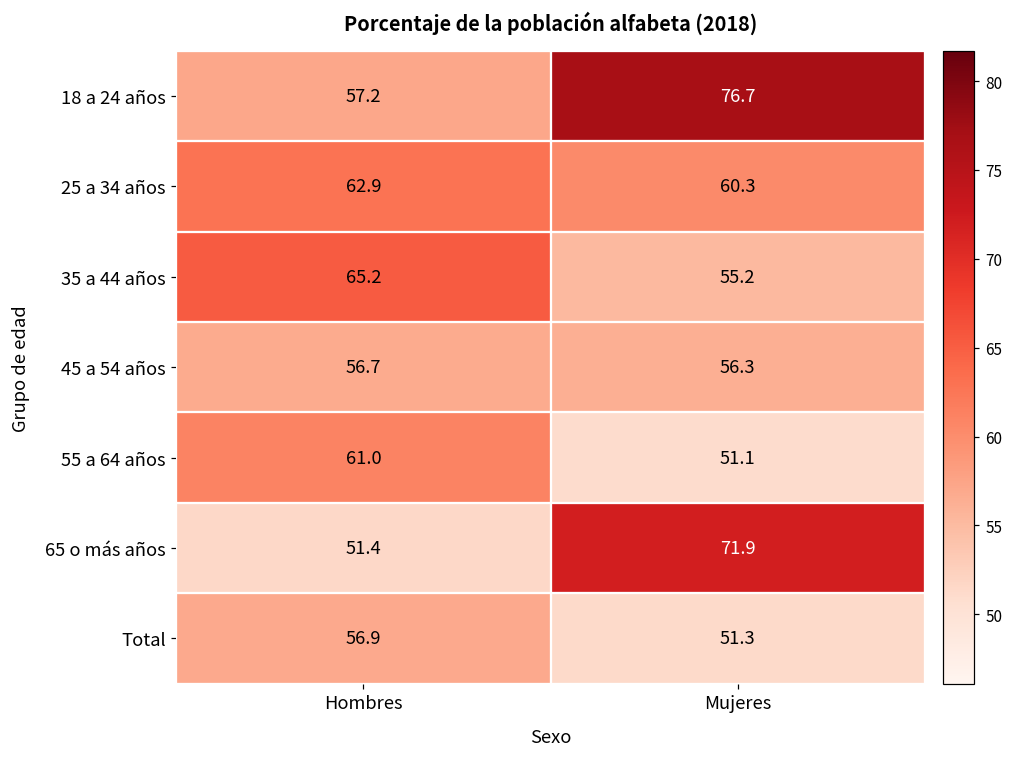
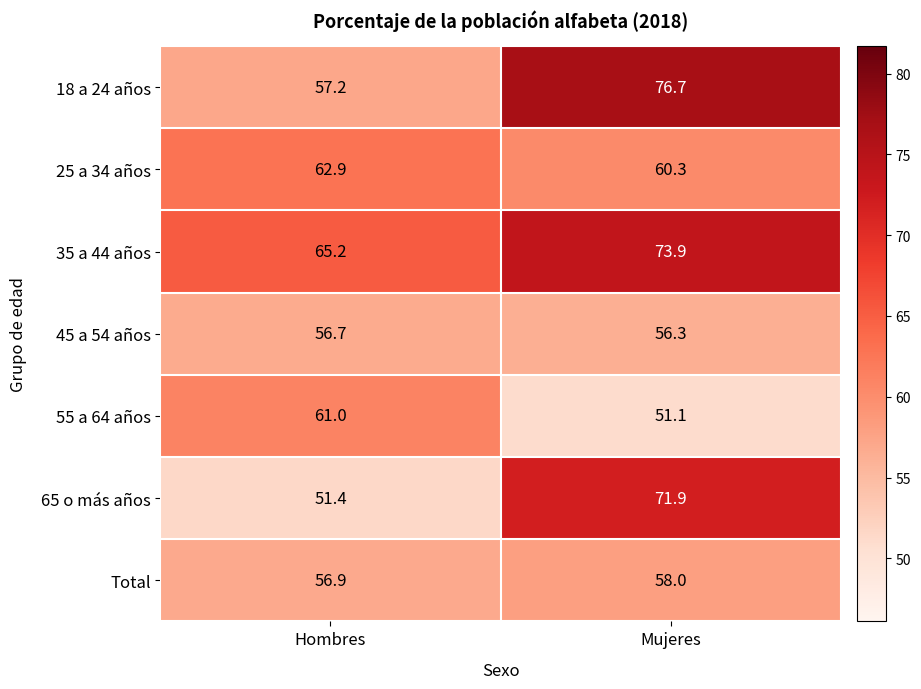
35 a 44 años, Mujeres: 55.2 -> 73.9
Total, Mujeres: 51.3 -> 58.0
